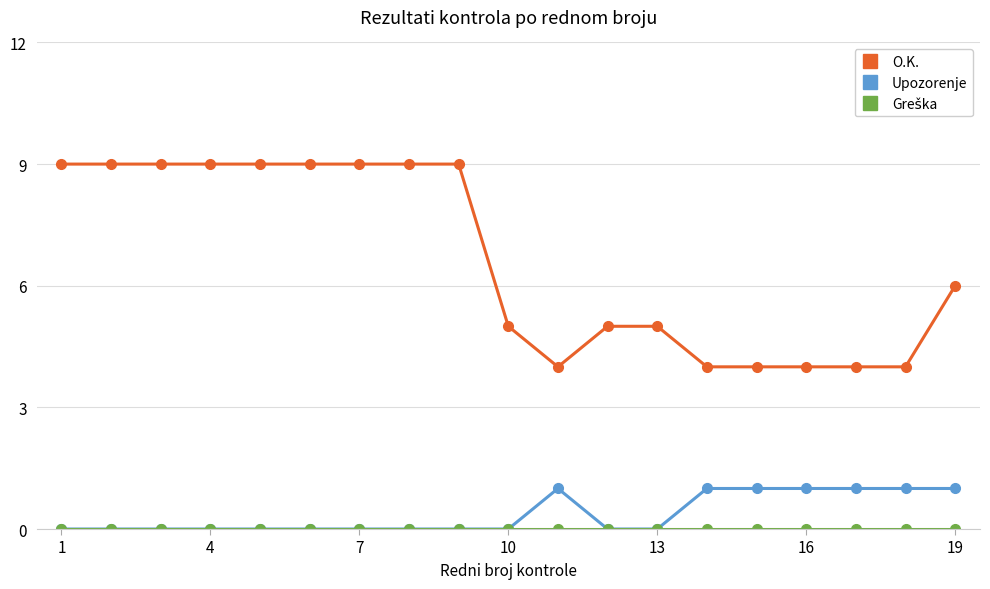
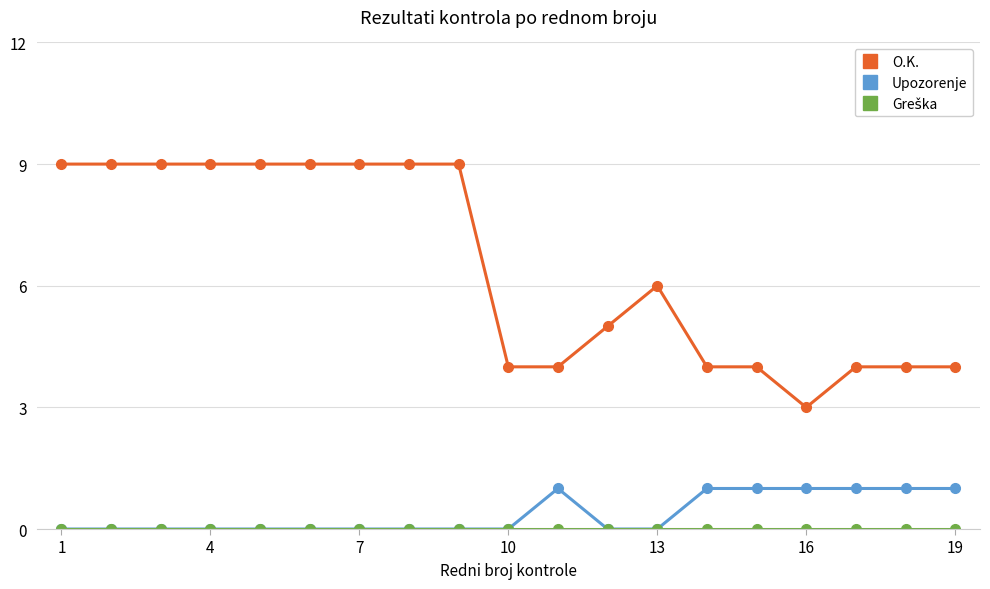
O.K., 10: 5 -> 4
O.K., 13: 5 -> 6
O.K., 16: 4 -> 3
O.K., 19: 6 -> 4
